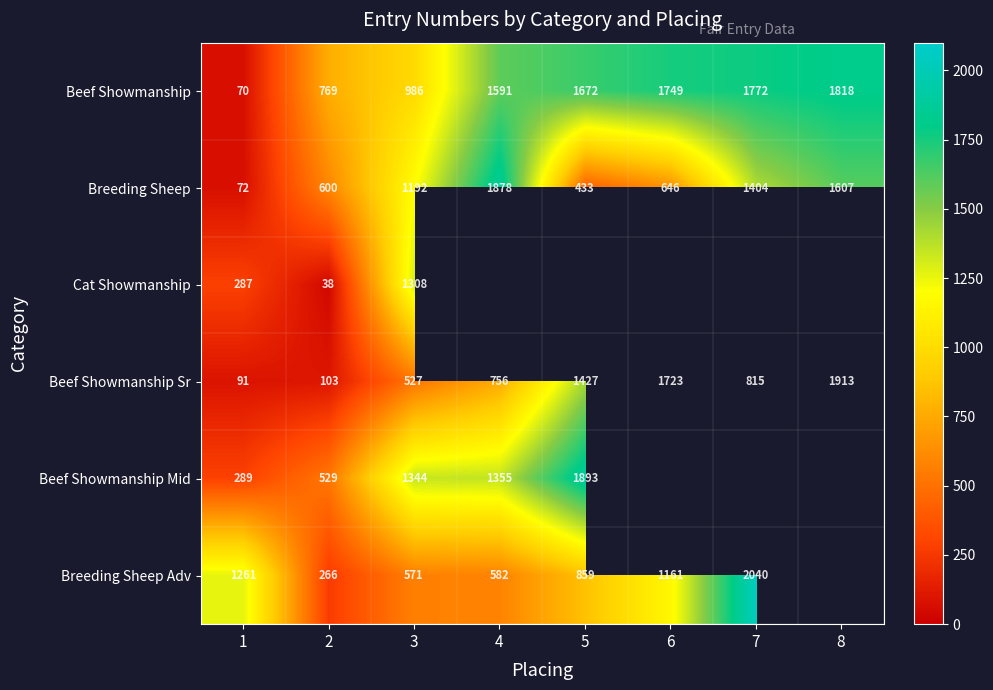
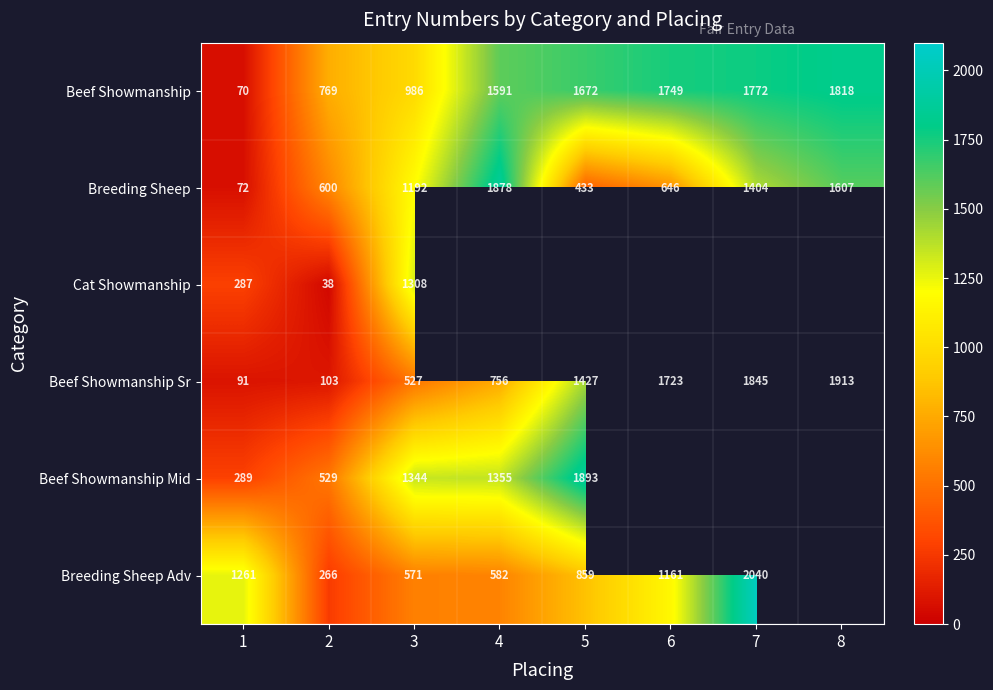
Beef Showmanship Sr, 7: 815 -> 1845
